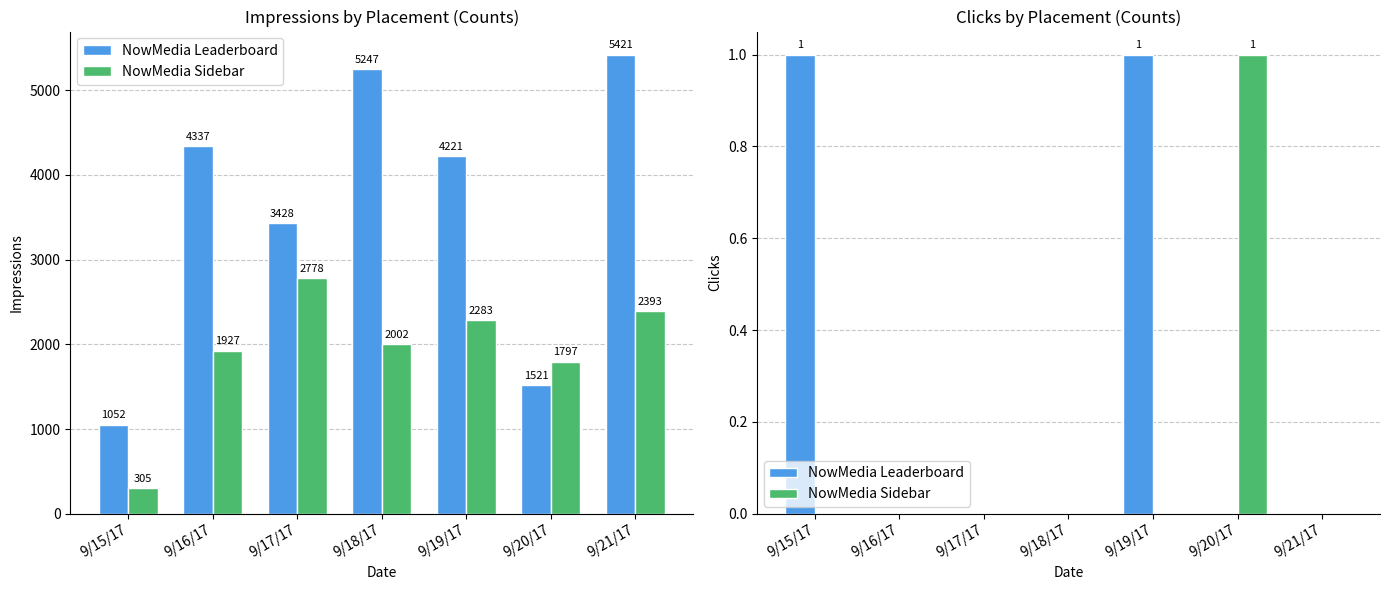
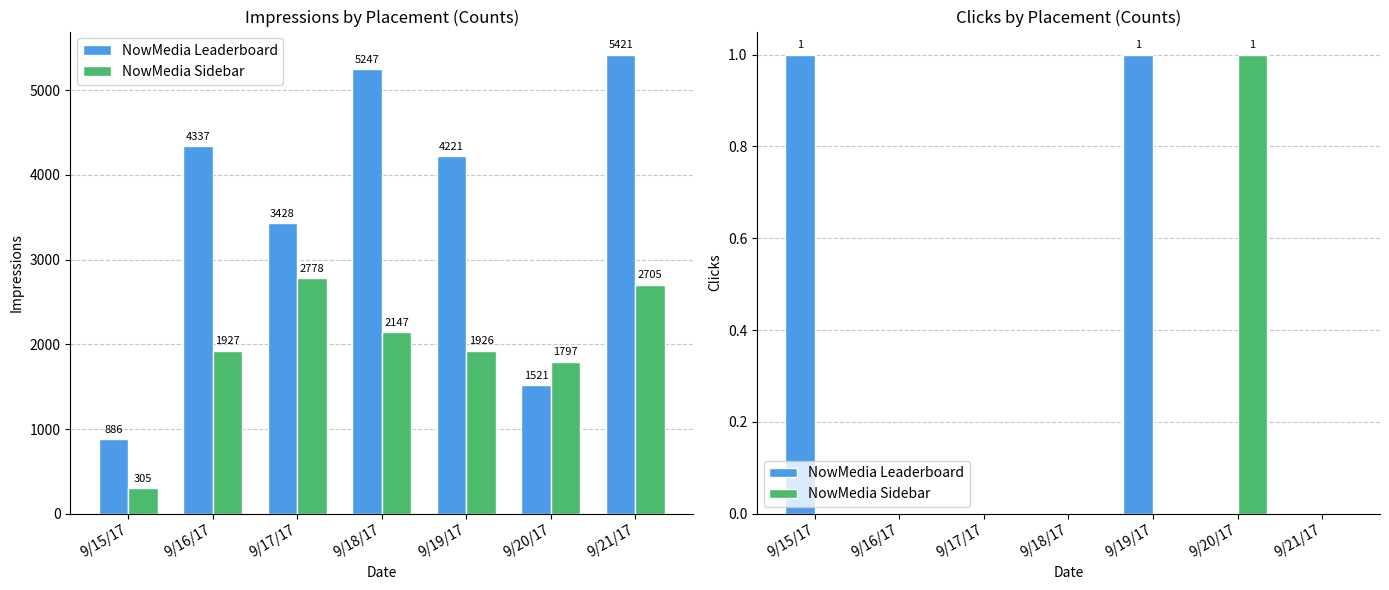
Impressions by Placement (Counts), NowMedia Leaderboard, 9/15/17: 1052 -> 886
Impressions by Placement (Counts), NowMedia Sidebar, 9/18/17: 2002 -> 2147
Impressions by Placement (Counts), NowMedia Sidebar, 9/19/17: 2283 -> 1926
Impressions by Placement (Counts), NowMedia Sidebar, 9/21/17: 2393 -> 2705
